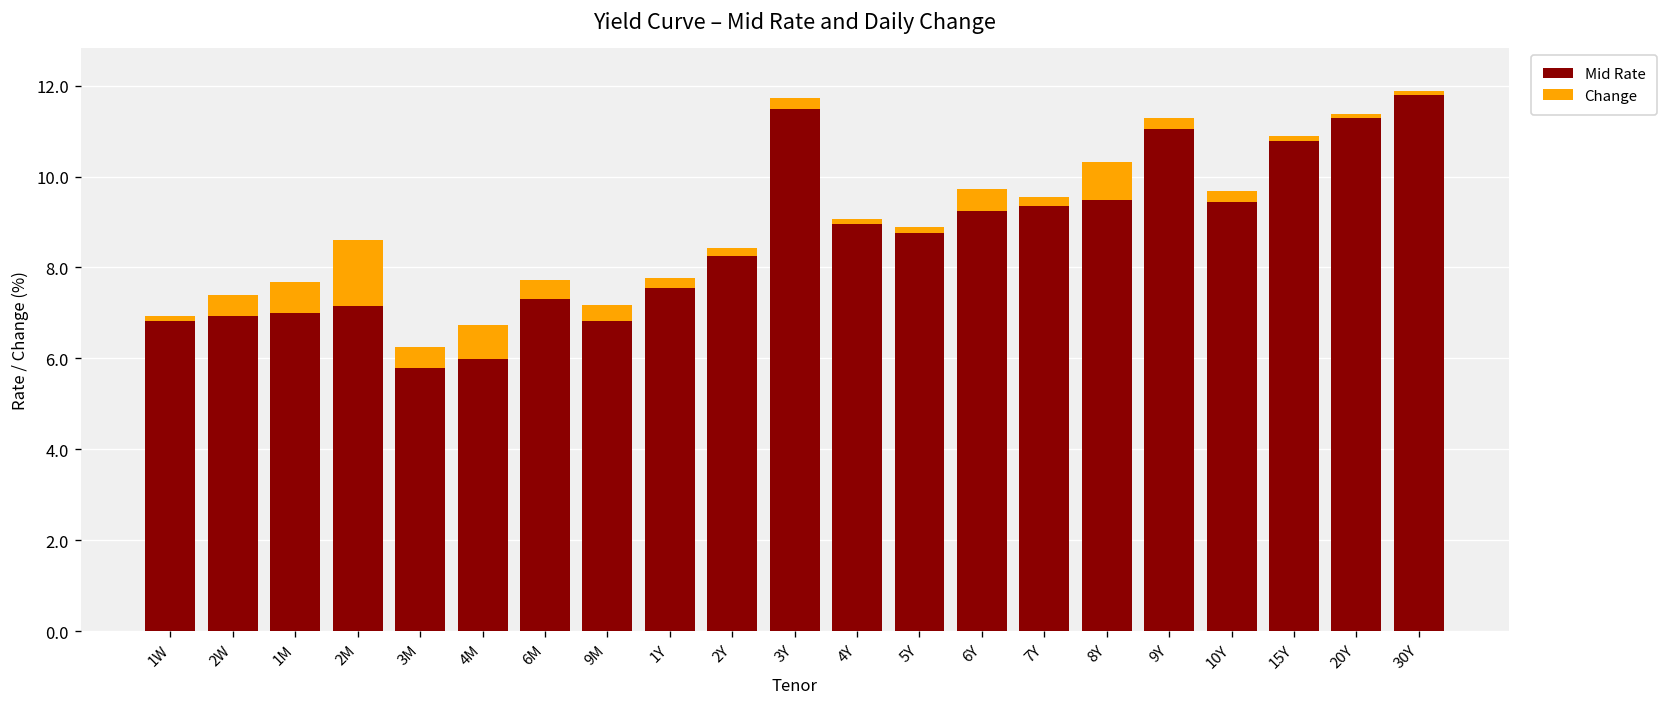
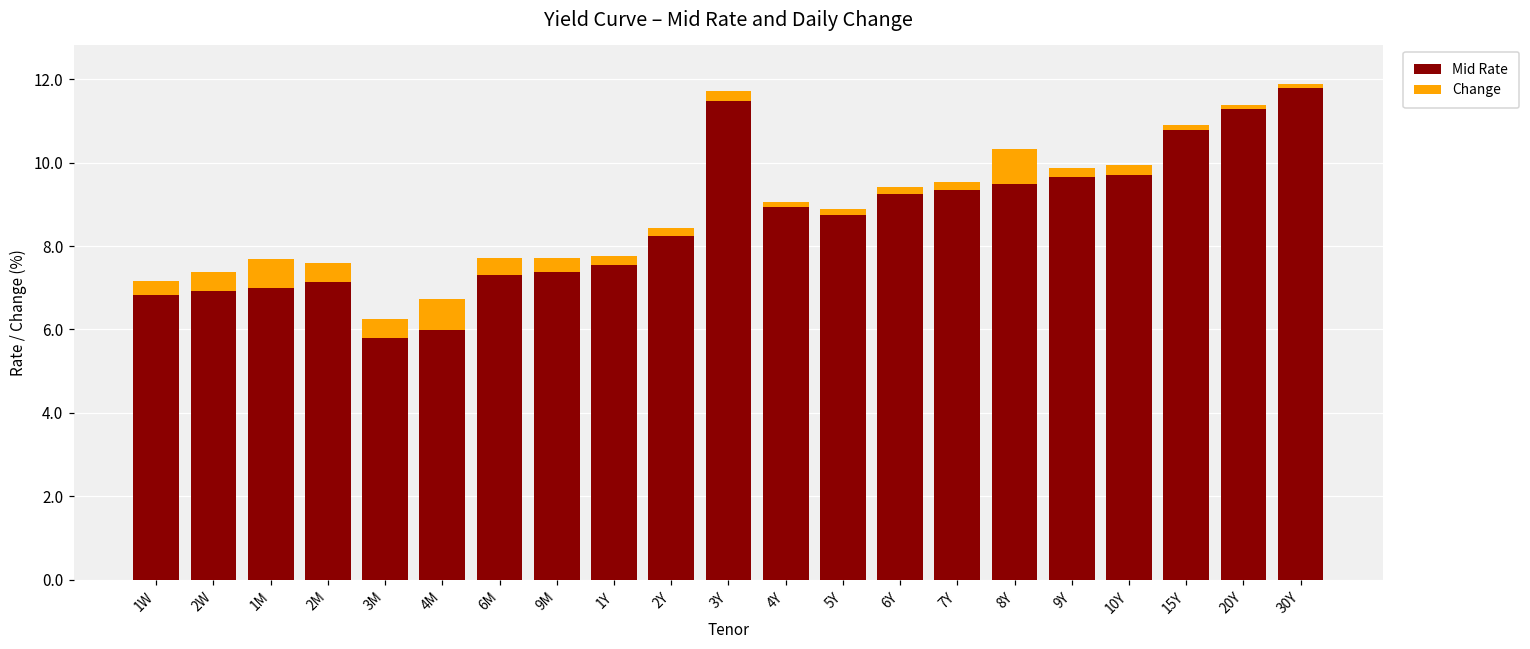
Change, 1W: 0.1 -> 0.3
Change, 2M: 1.5 -> 0.4
Mid Rate, 9M: 6.8 -> 7.4
Change, 6Y: 0.5 -> 0.2
Mid Rate, 9Y: 11.1 -> 9.7
Mid Rate, 10Y: 9.4 -> 9.7
